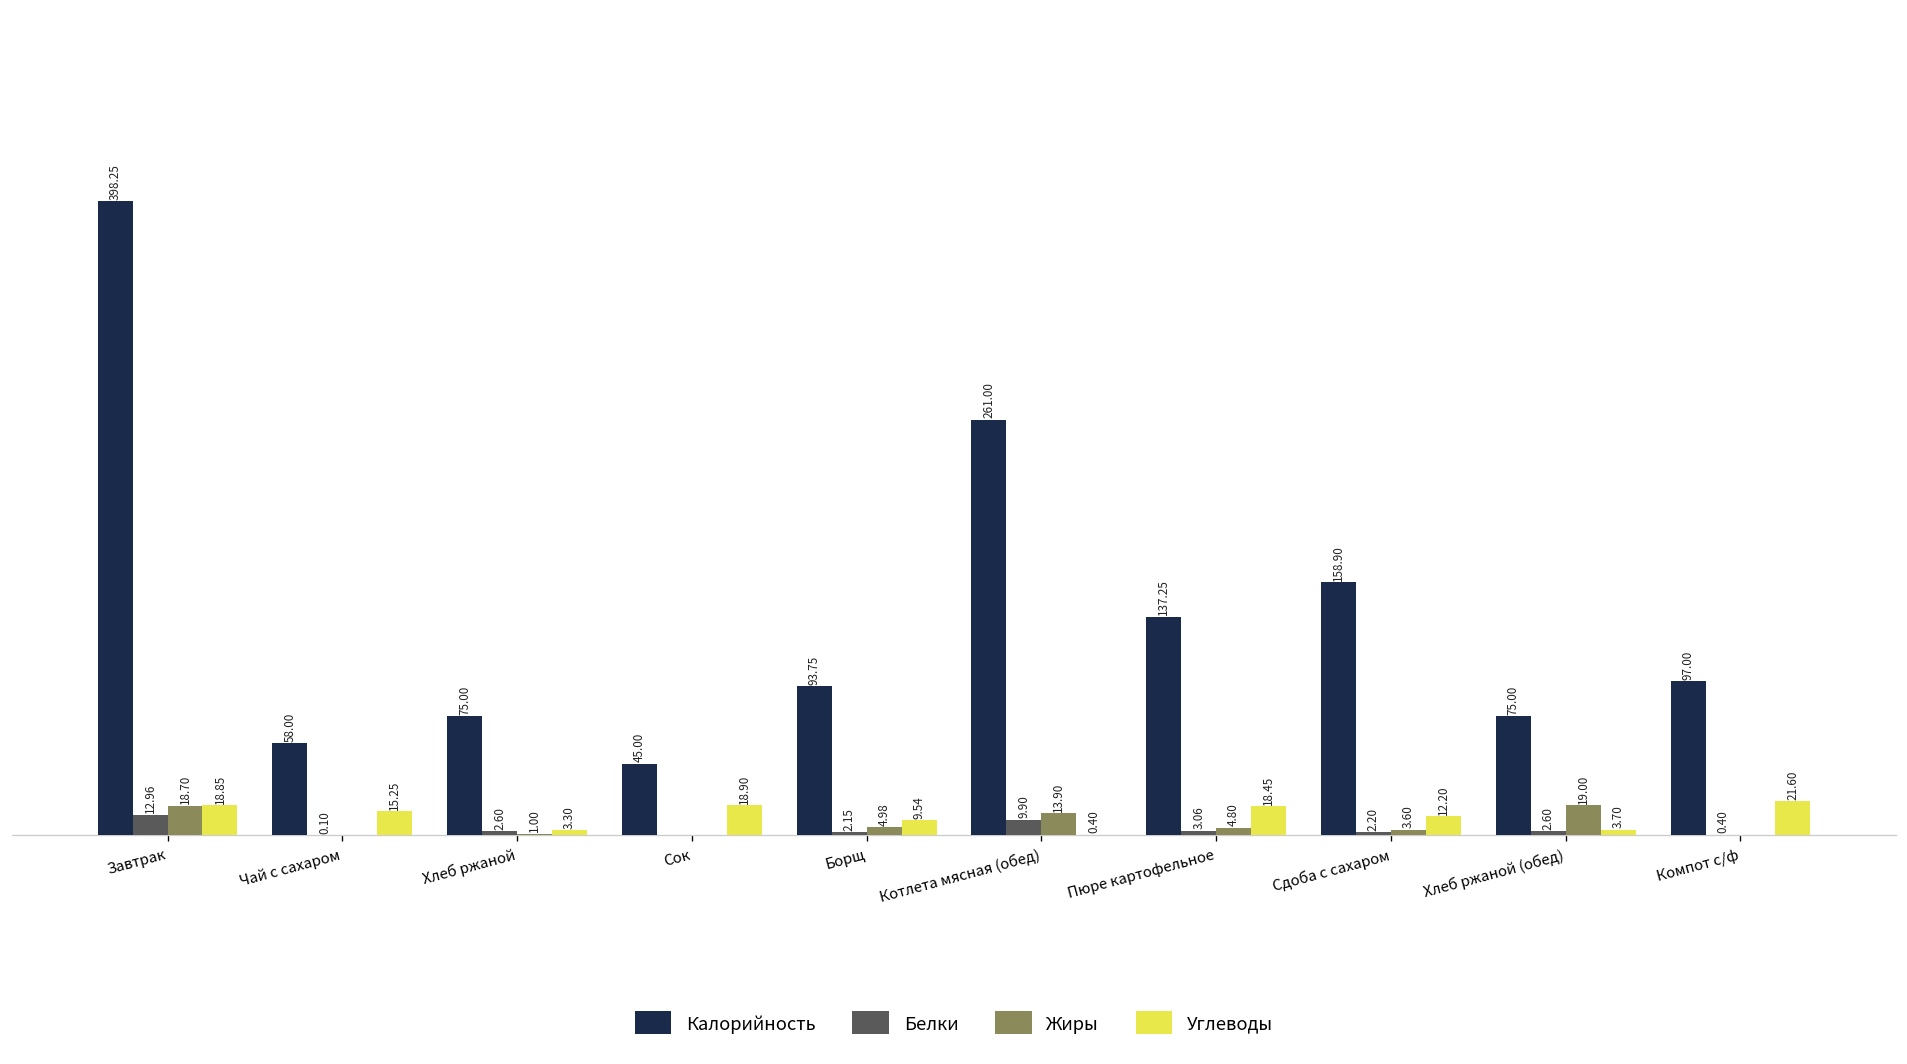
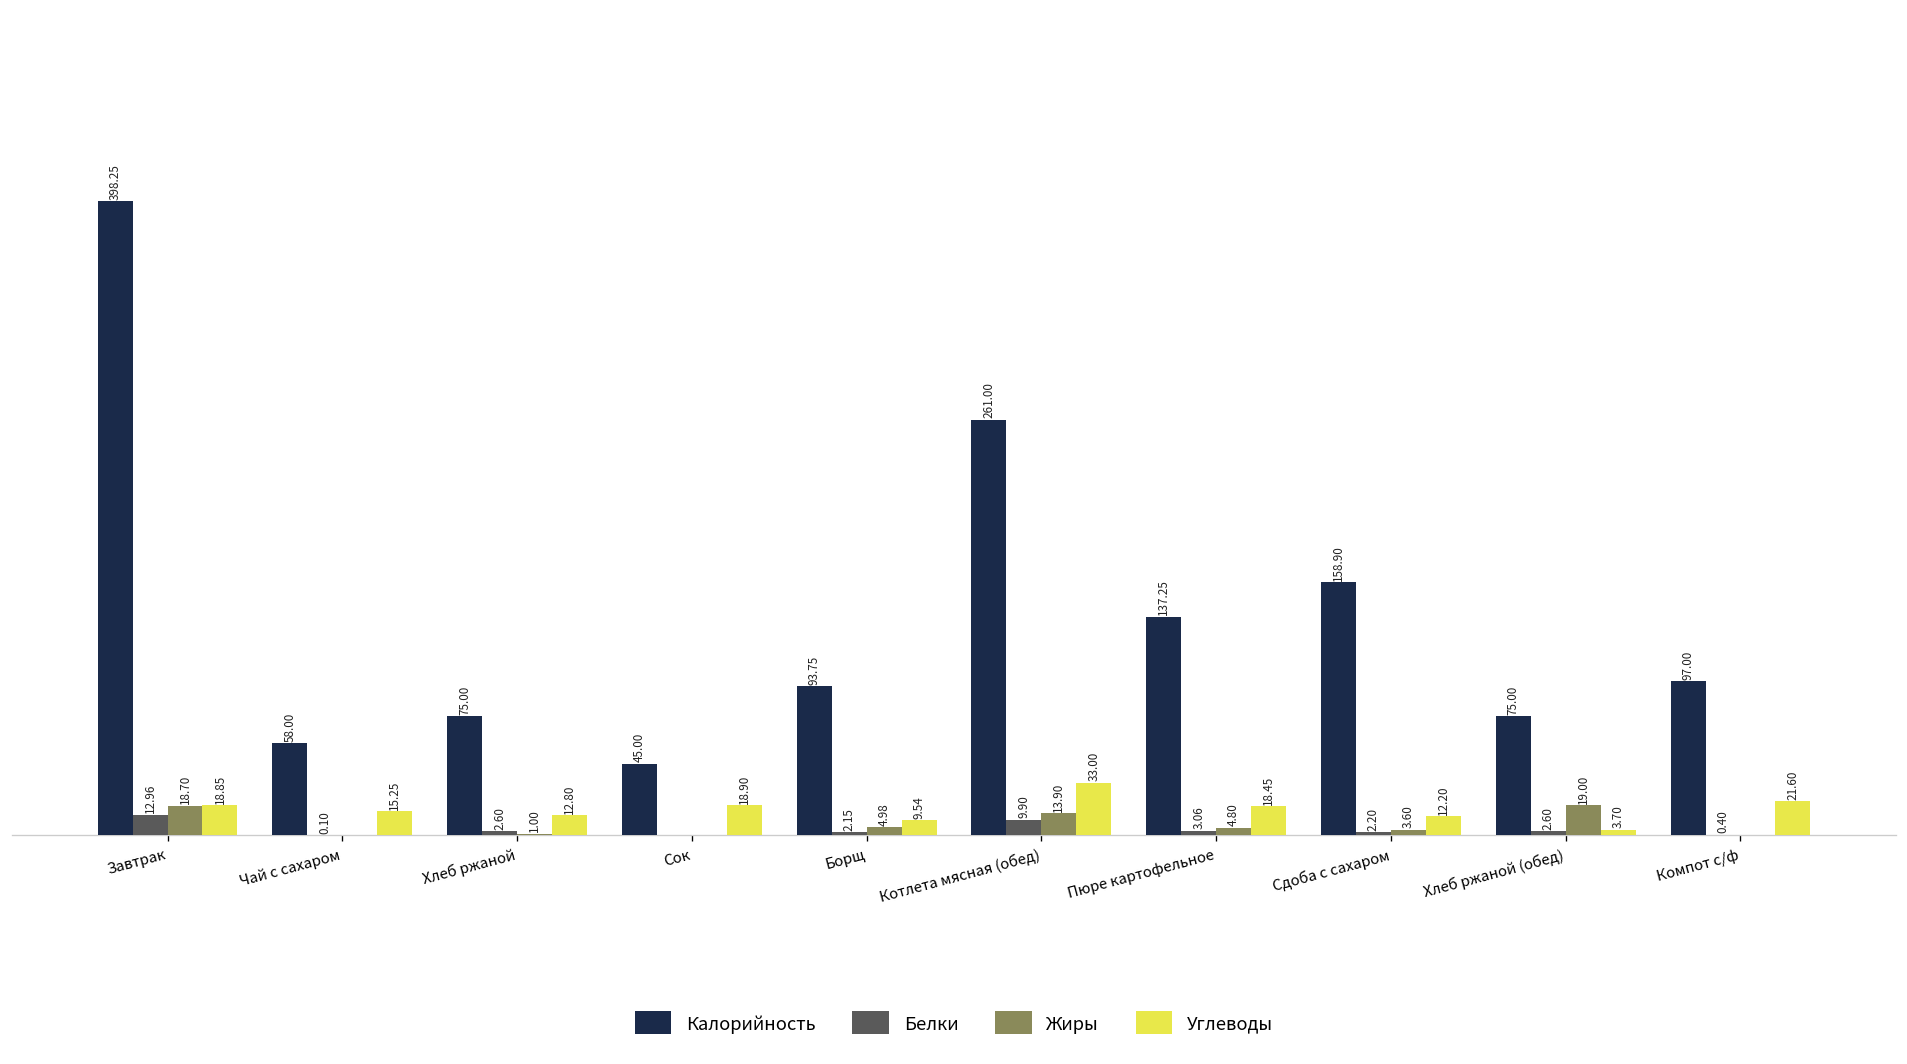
Углеводы, Хлеб ржаной: 3.30 -> 12.80
Углеводы, Котлета мясная (обед): 0.40 -> 33.00
